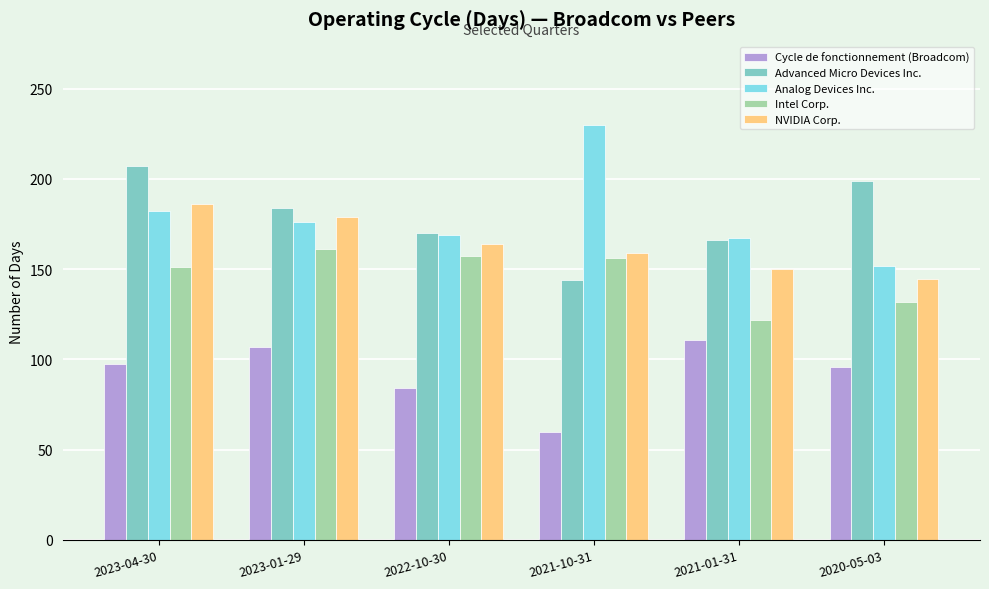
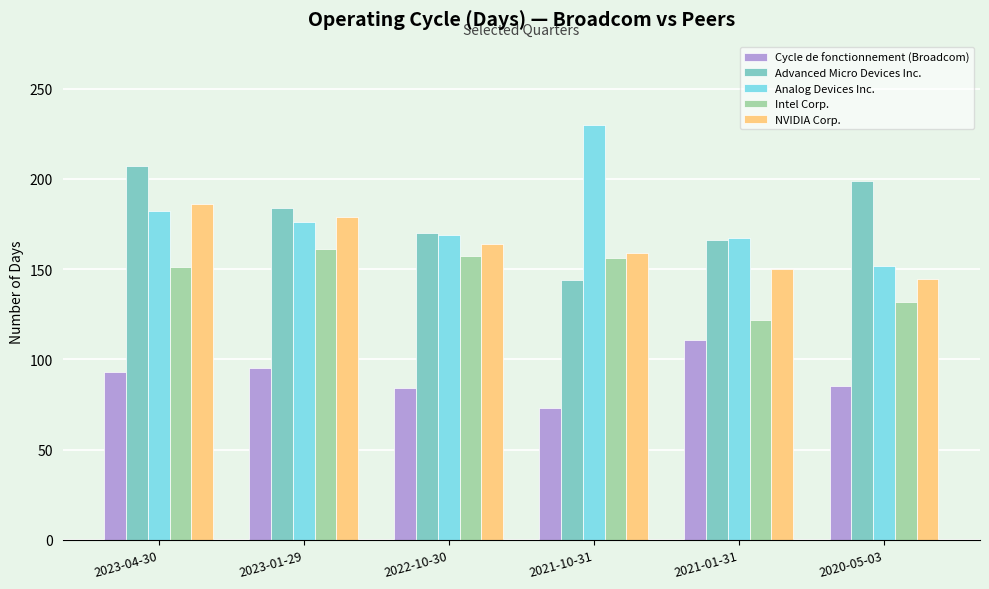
Cycle de fonctionnement (Broadcom), 2023-04-30: 98 -> 93
Cycle de fonctionnement (Broadcom), 2023-01-29: 107 -> 95
Cycle de fonctionnement (Broadcom), 2021-10-31: 60 -> 73
Cycle de fonctionnement (Broadcom), 2020-05-03: 96 -> 85
